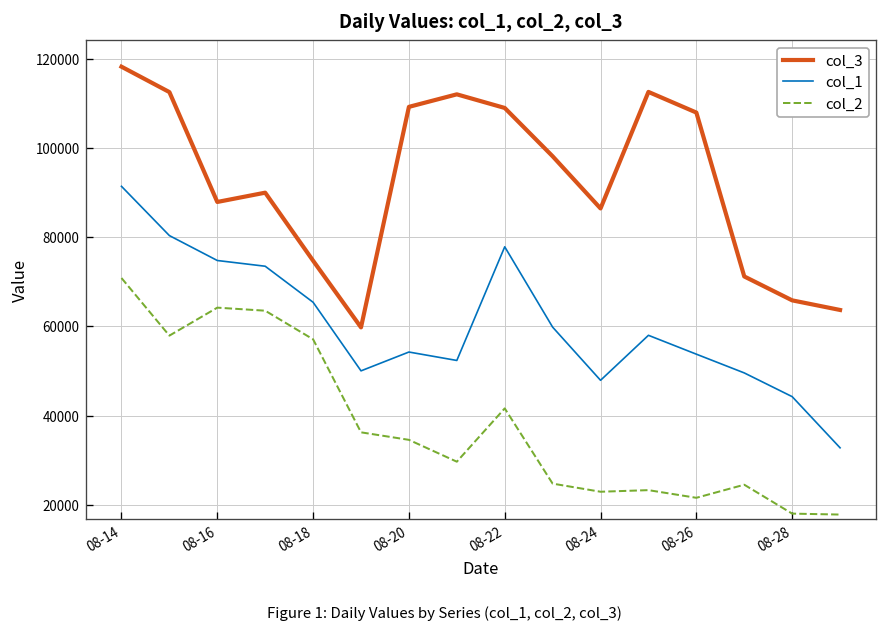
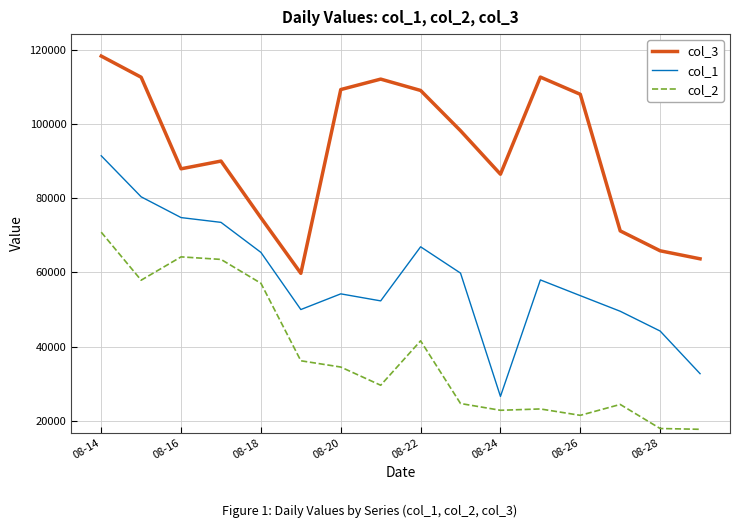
col_1, 08-22: 78000 -> 67000
col_1, 08-24: 48000 -> 27000
